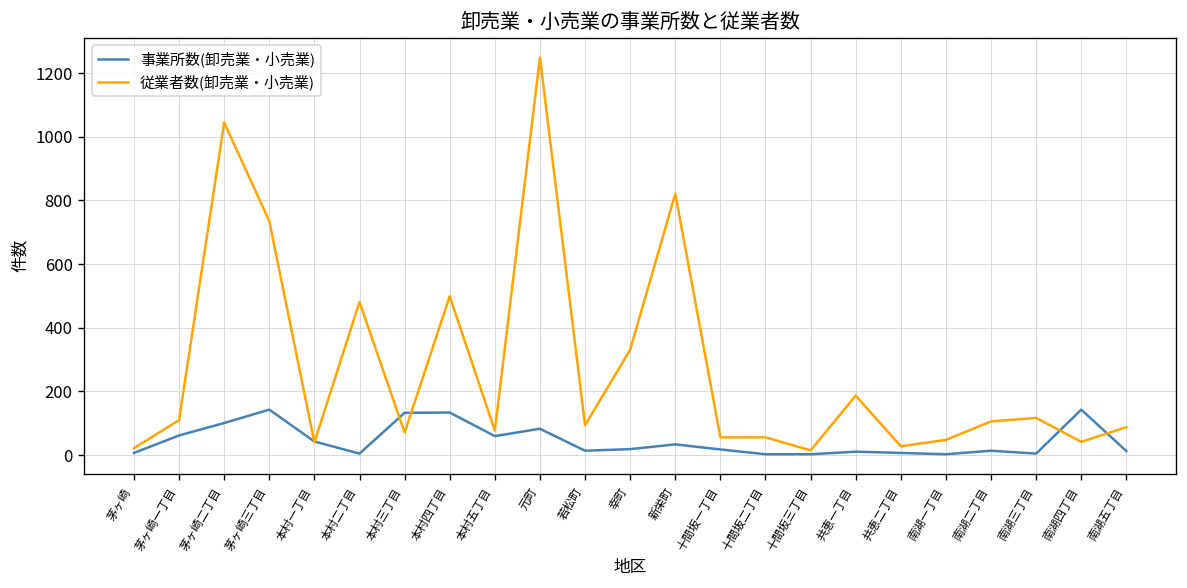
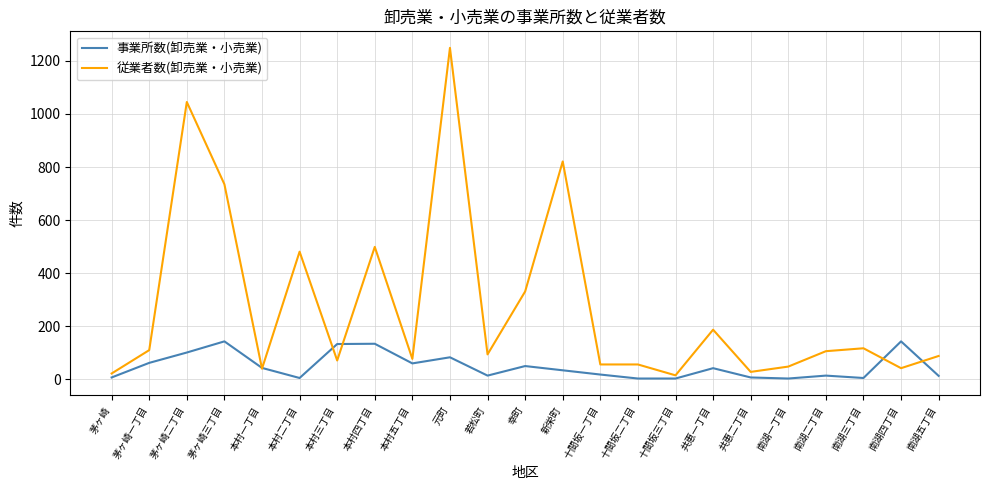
事業所数(卸売業・小売業), 幸町: 20 -> 50
事業所数(卸売業・小売業), 共恵一丁目: 10 -> 40
